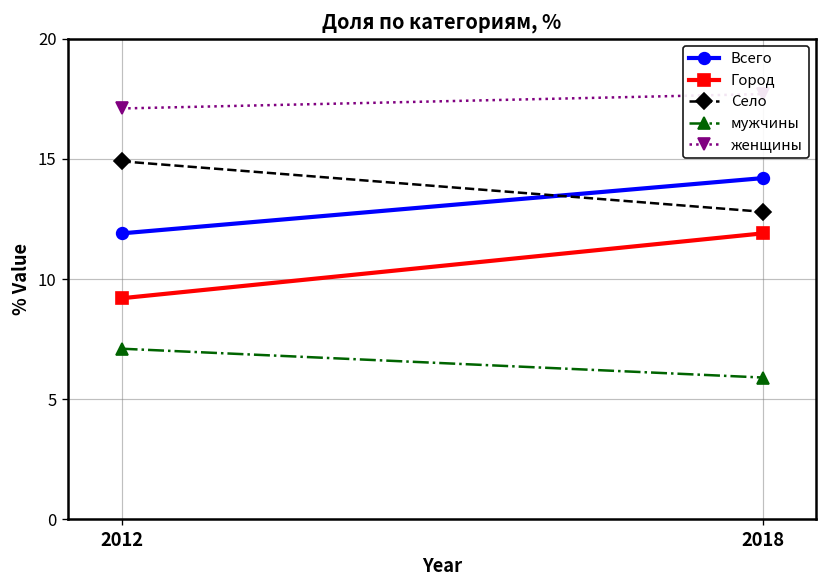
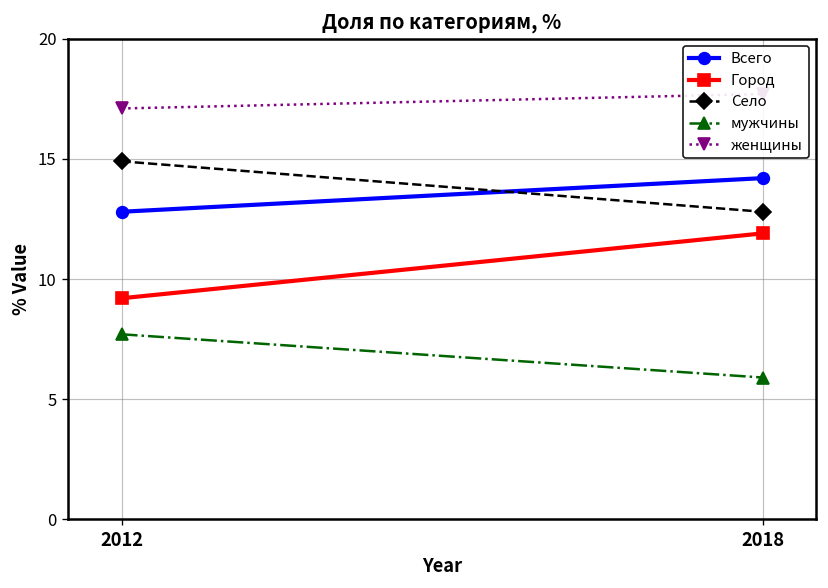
Всего, 2012: 11.9 -> 12.8
мужчины, 2012: 7.1 -> 7.7
